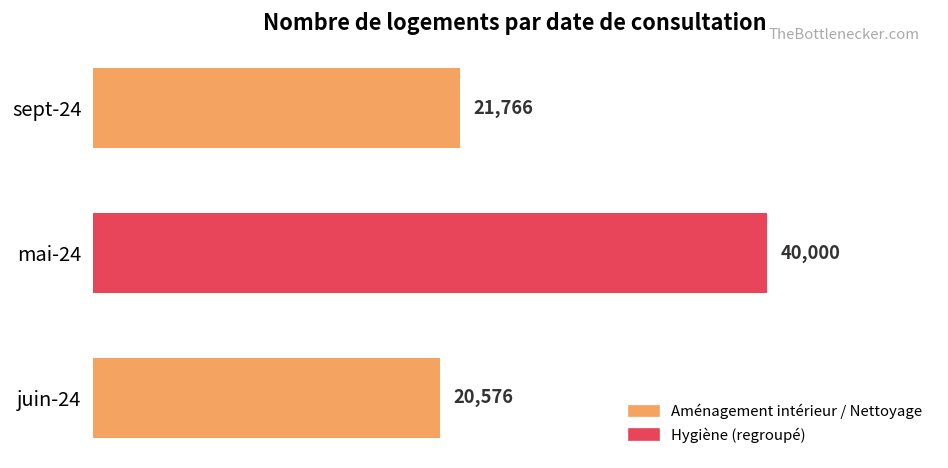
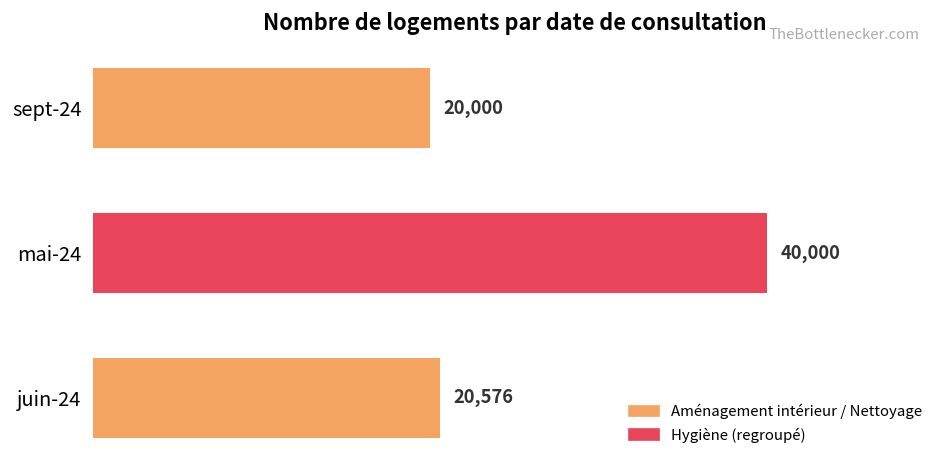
sept-24: 21,766 -> 20,000
